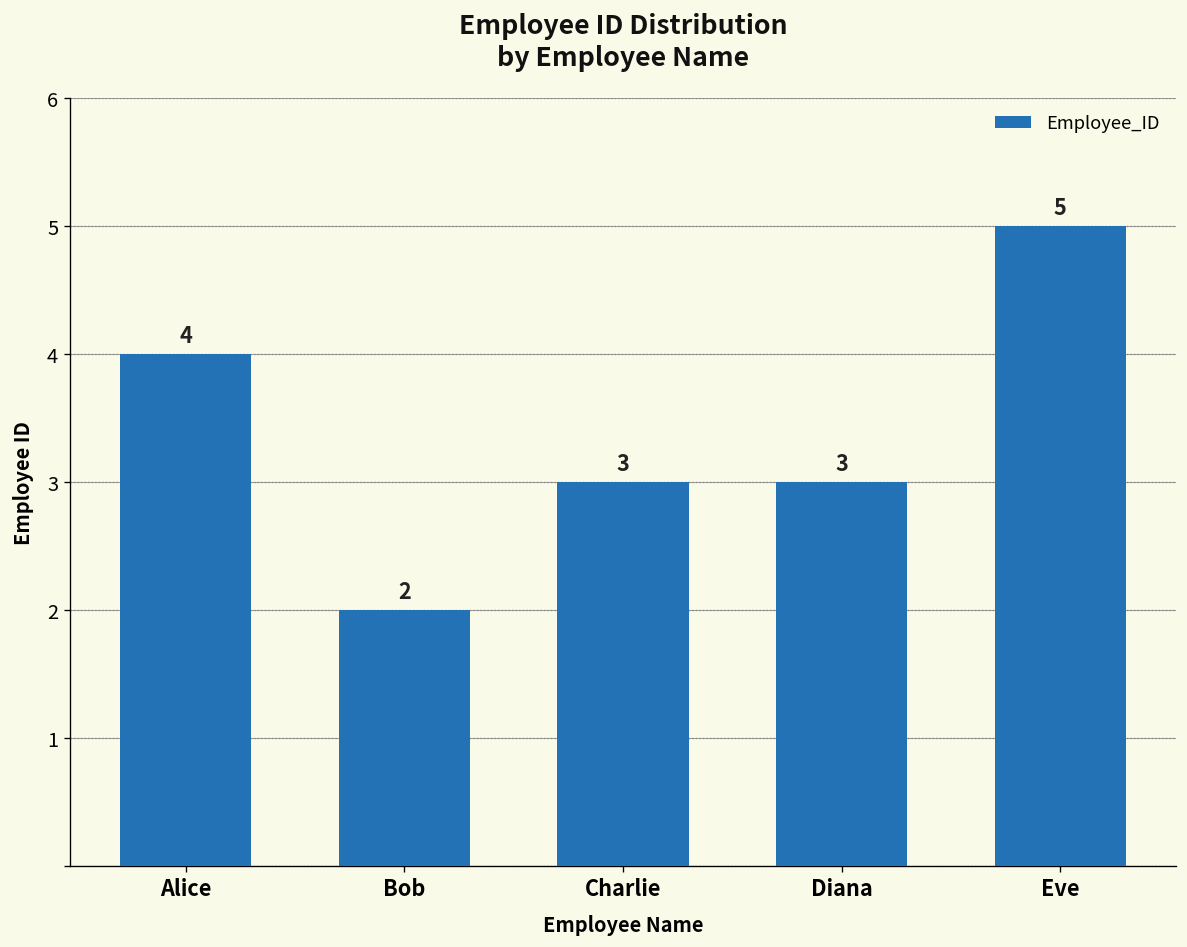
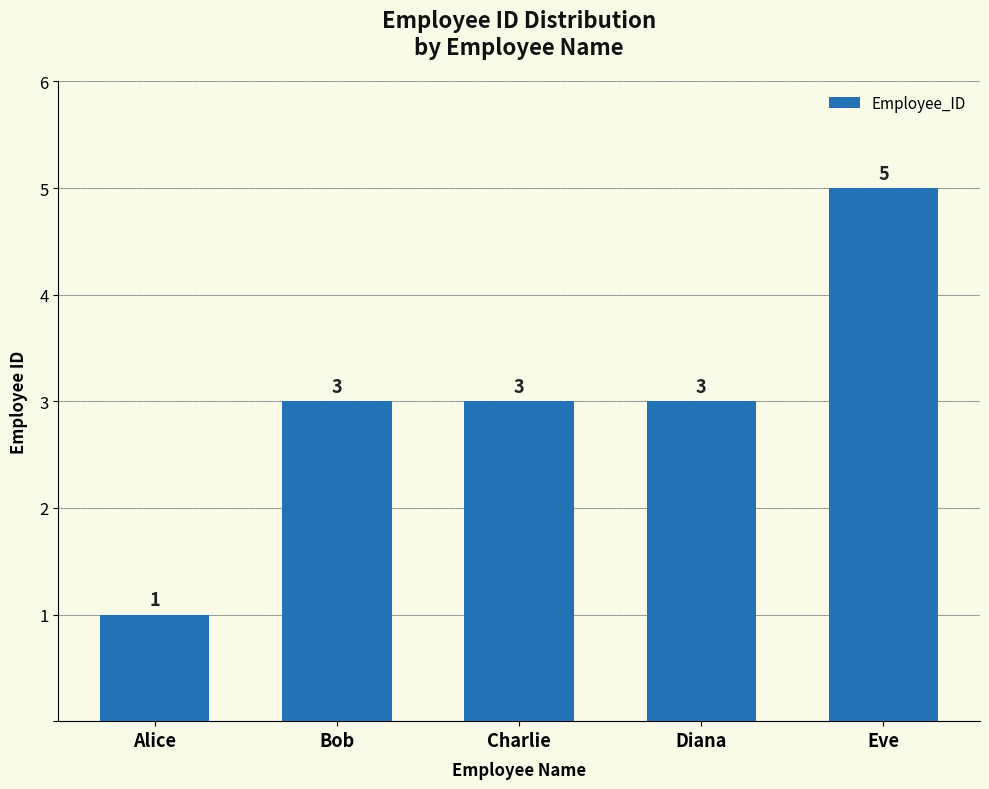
Alice: 4 -> 1
Bob: 2 -> 3
